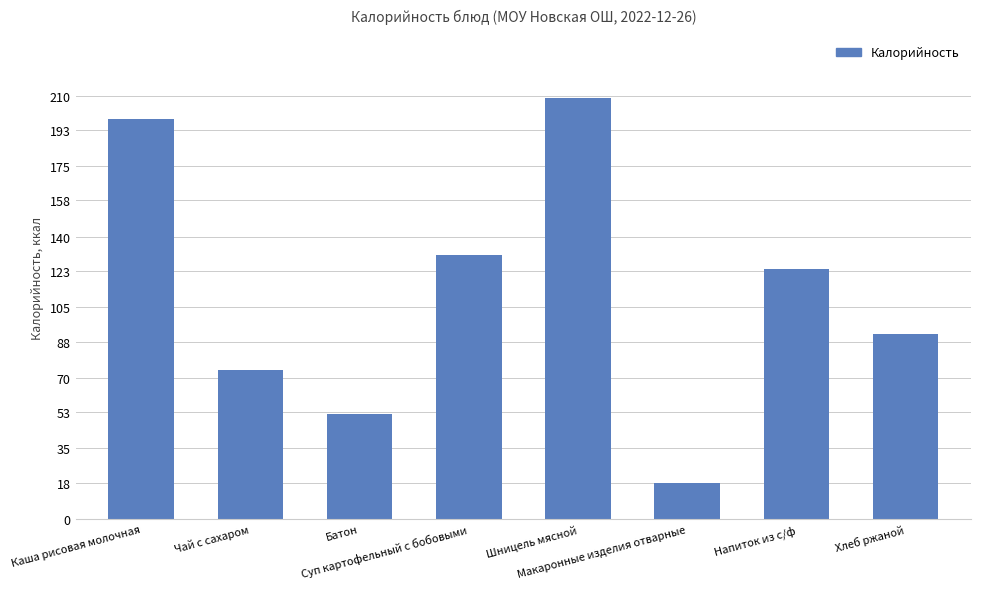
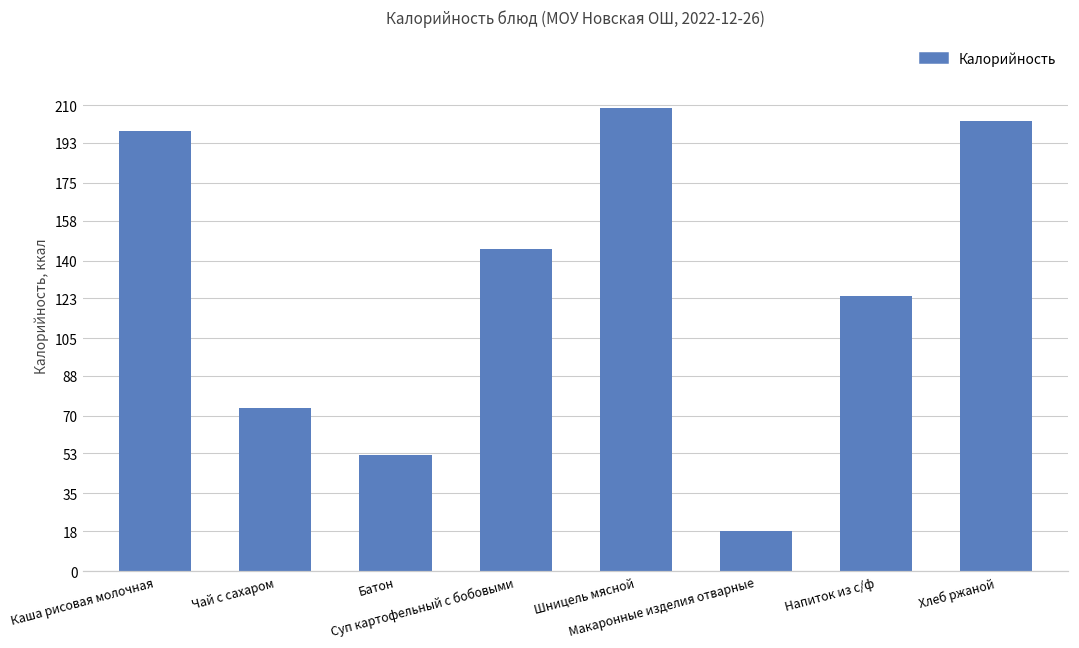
Суп картофельный с бобовыми: 131 -> 145
Хлеб ржаной: 92 -> 203
